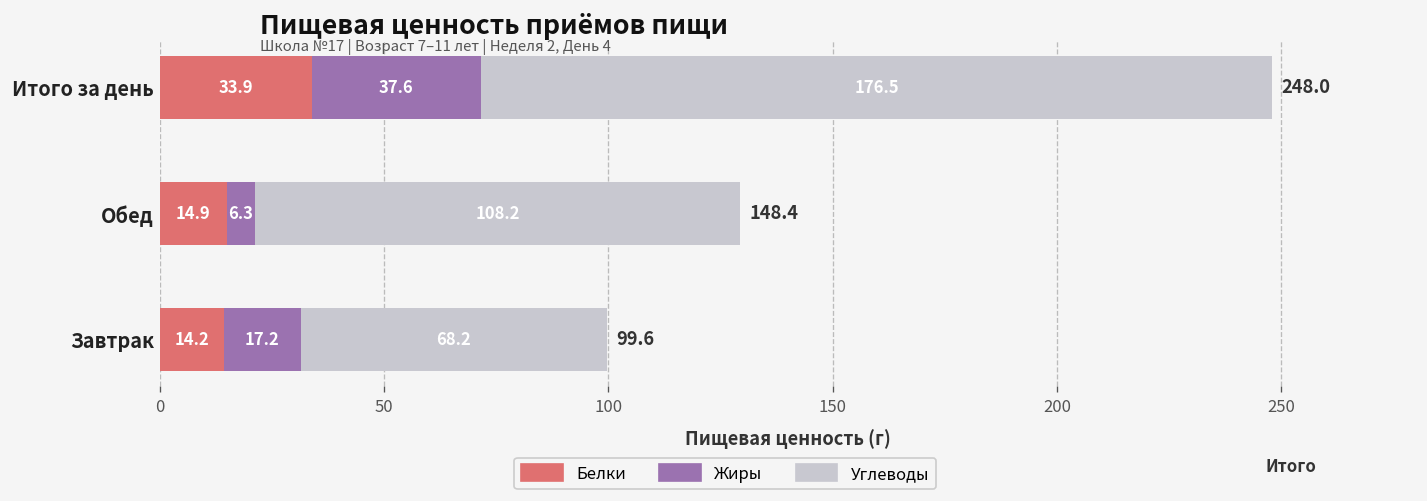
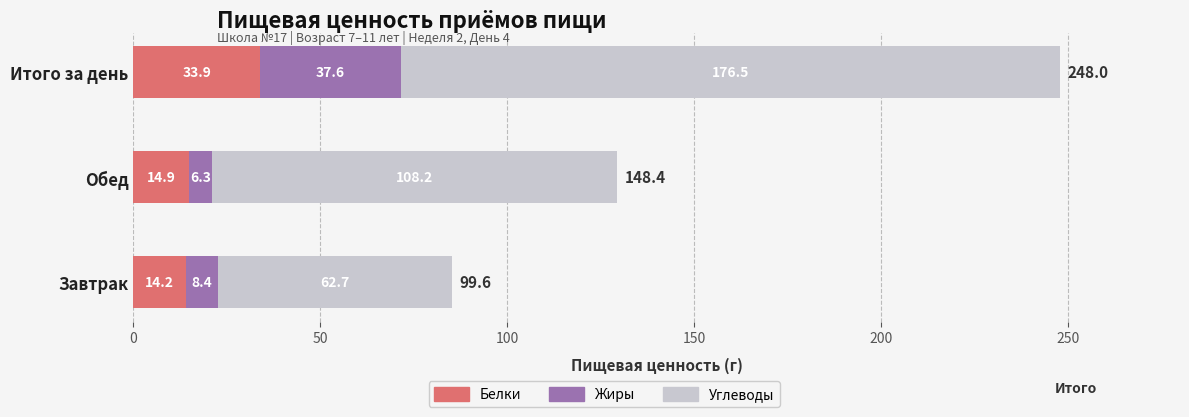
Жиры, Завтрак: 17.2 -> 8.4
Углеводы, Завтрак: 68.2 -> 62.7
